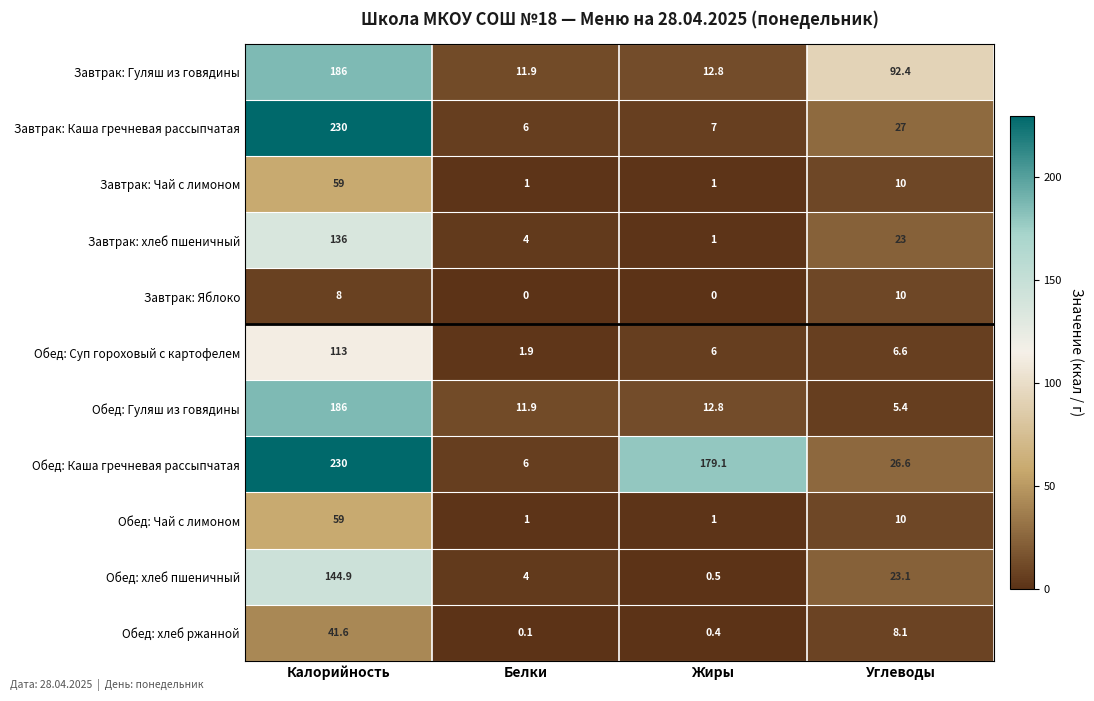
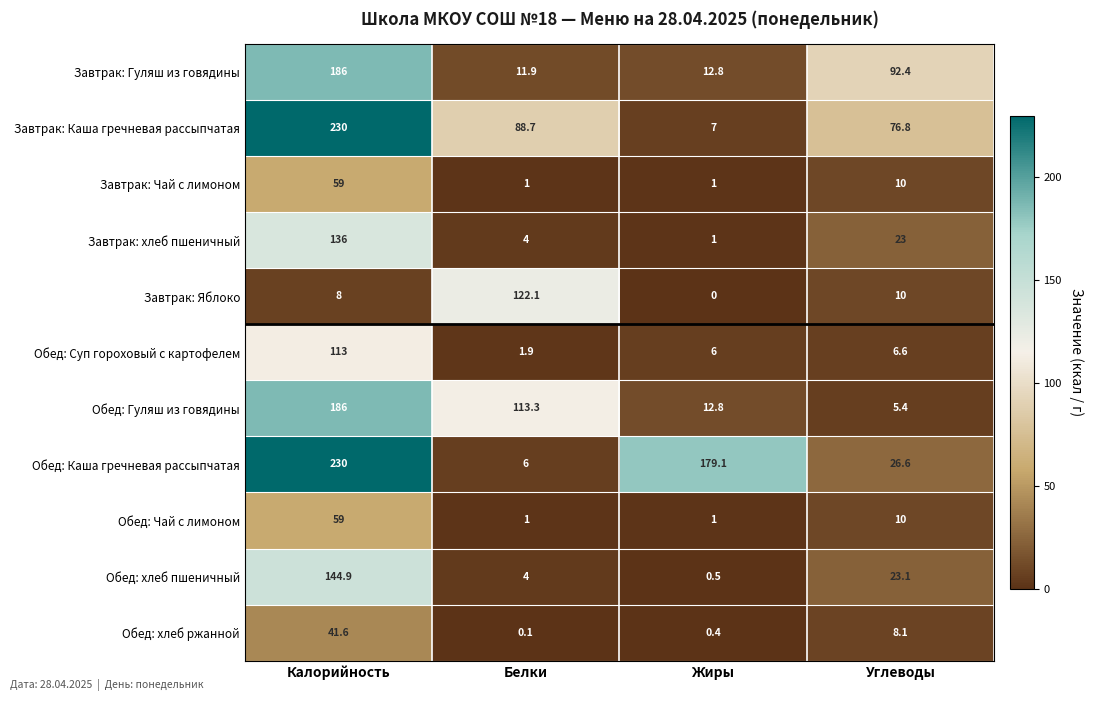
Завтрак: Каша гречневая рассыпчатая, Белки: 6 -> 88.7
Завтрак: Каша гречневая рассыпчатая, Углеводы: 27 -> 76.8
Завтрак: Яблоко, Белки: 0 -> 122.1
Обед: Гуляш из говядины, Белки: 11.9 -> 113.3
